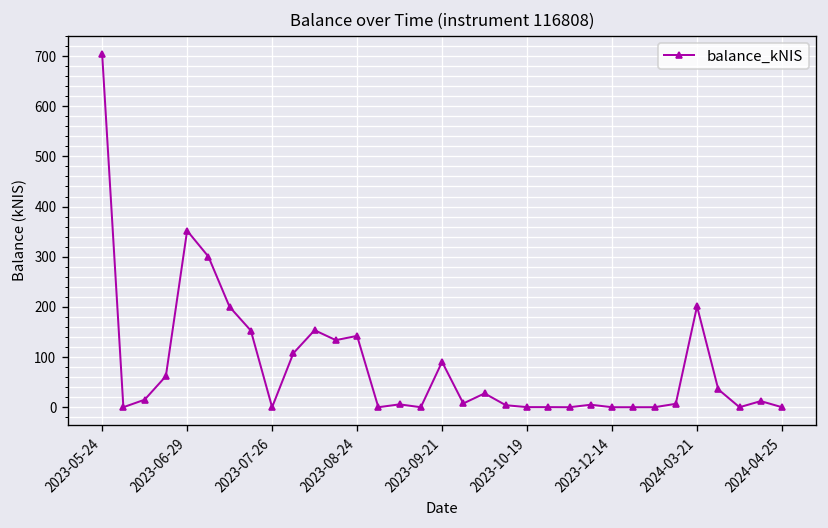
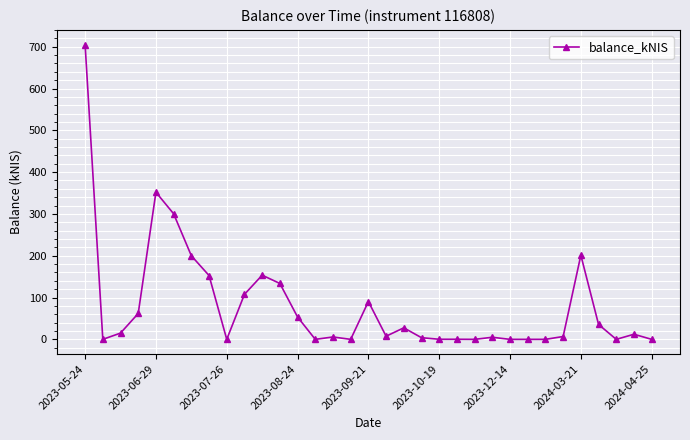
2023-08-24: 140 -> 50
